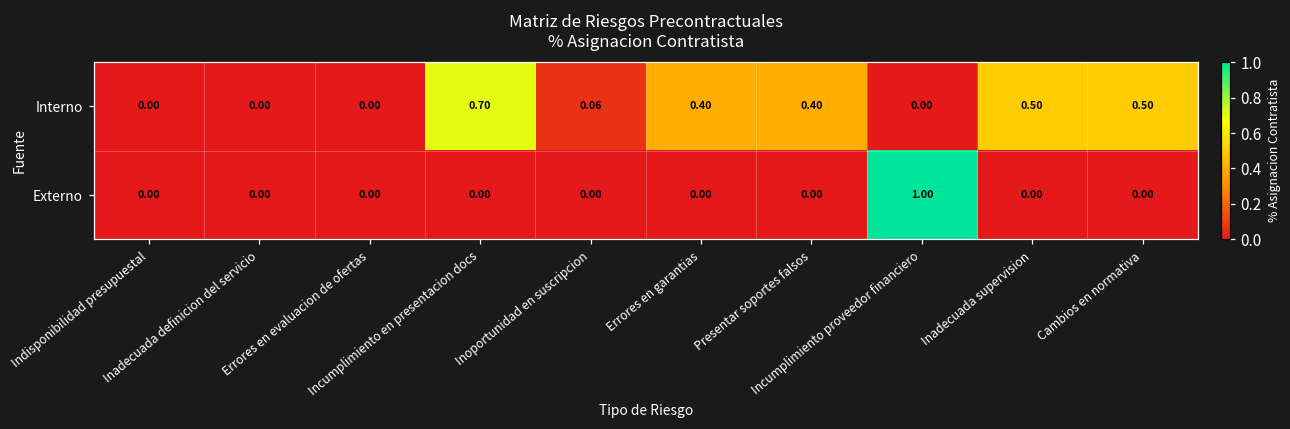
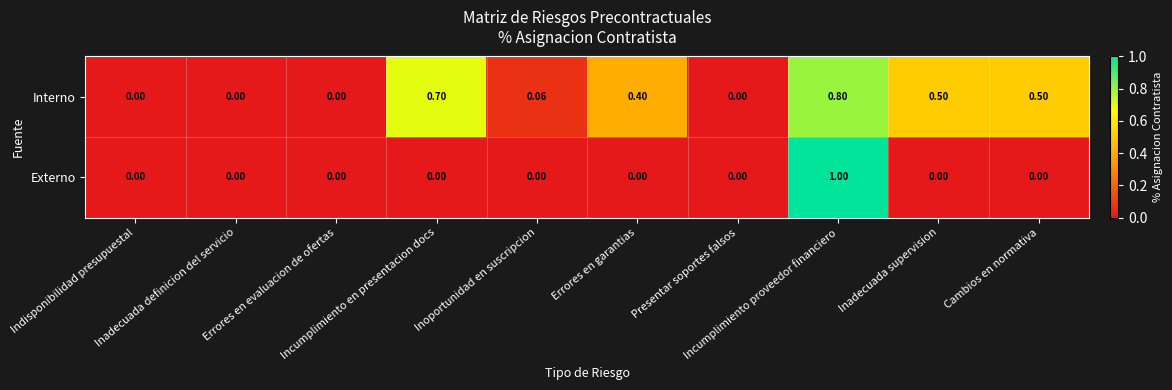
Interno, Presentar soportes falsos: 0.40 -> 0.00
Interno, Incumplimiento proveedor financiero: 0.00 -> 0.80
